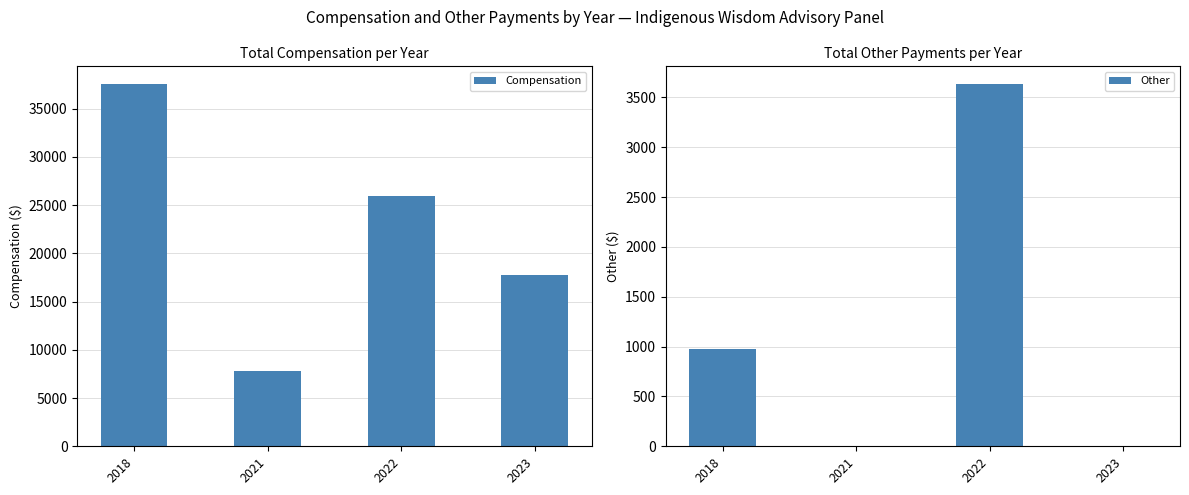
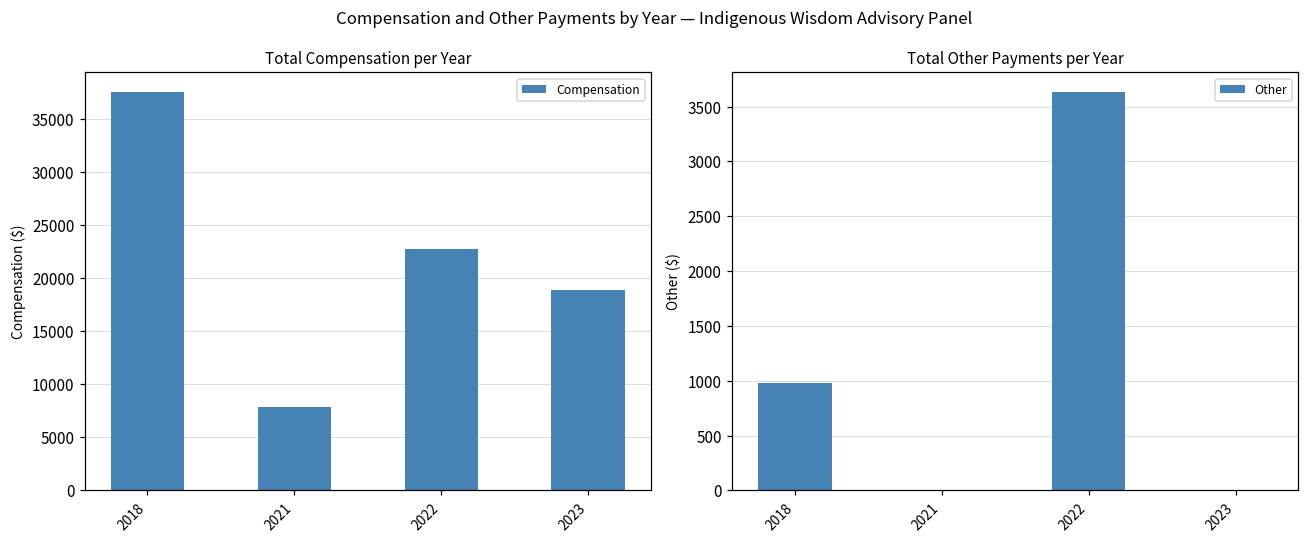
Total Compensation per Year, 2022: 26000 -> 23000
Total Compensation per Year, 2023: 18000 -> 19000
